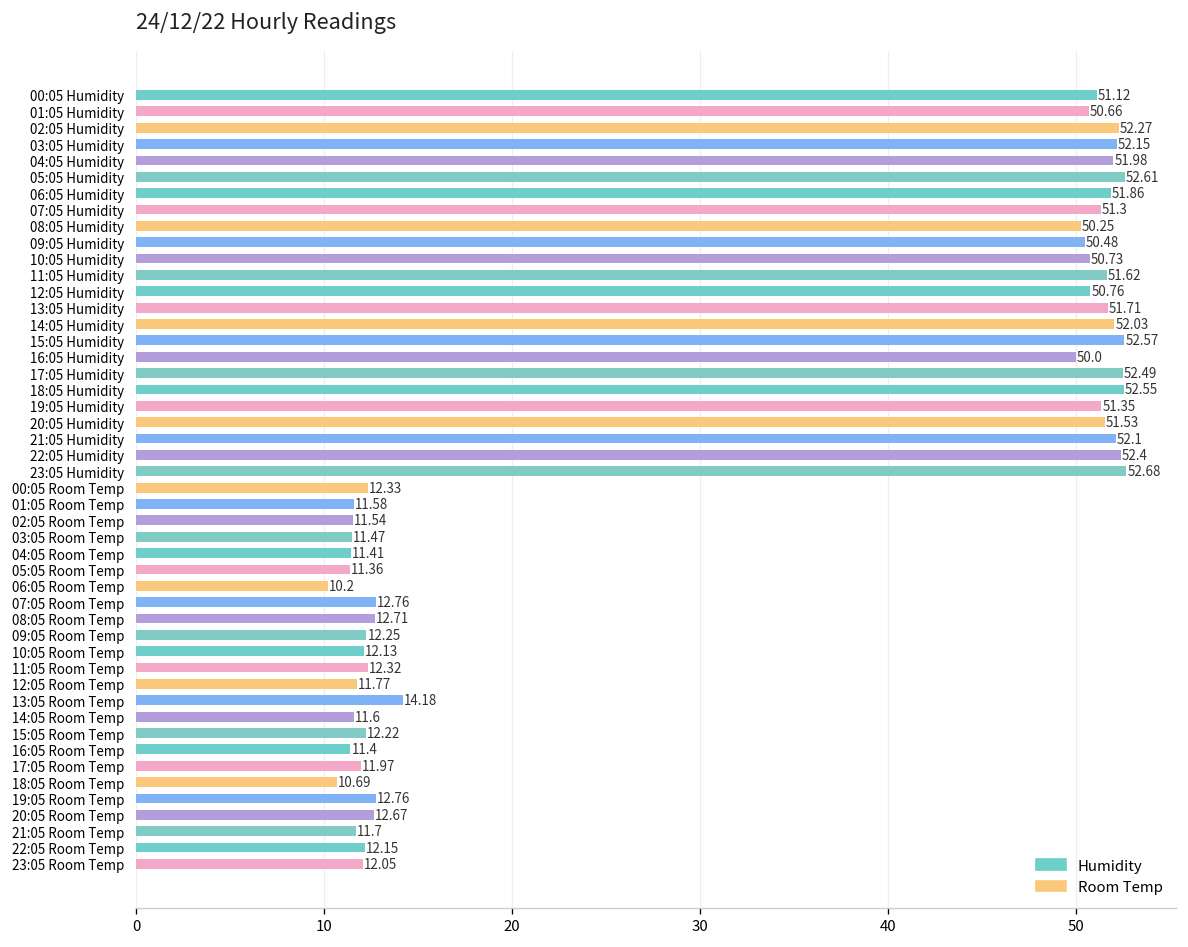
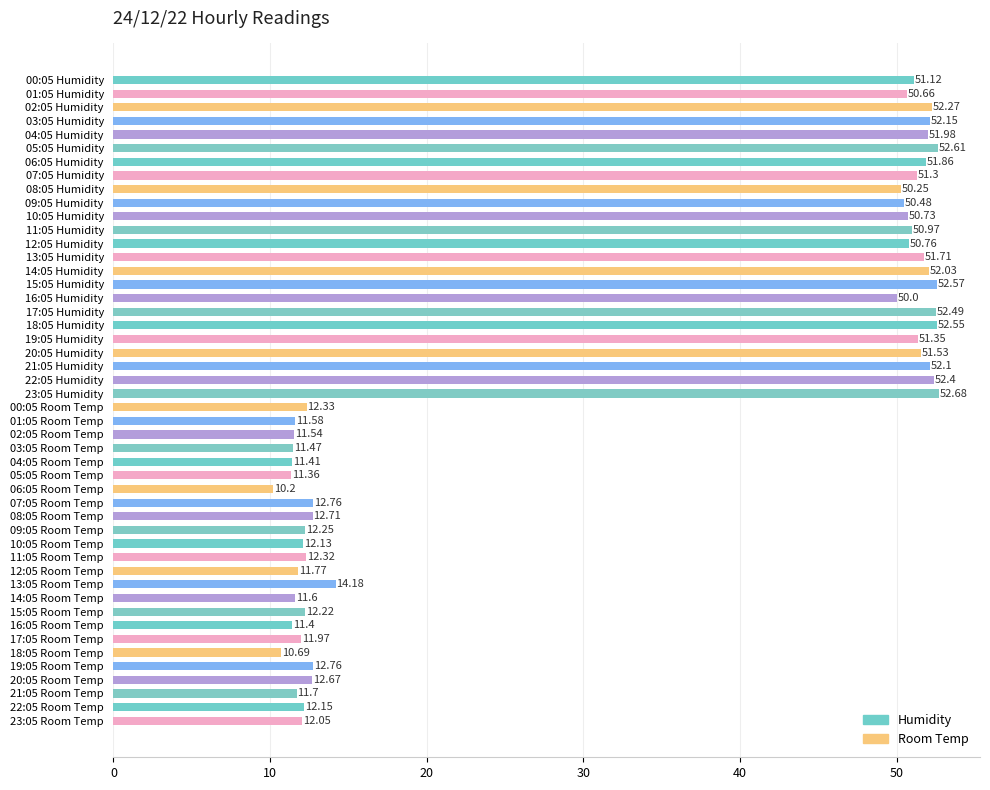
Humidity, 11:05 Humidity: 51.62 -> 50.97
